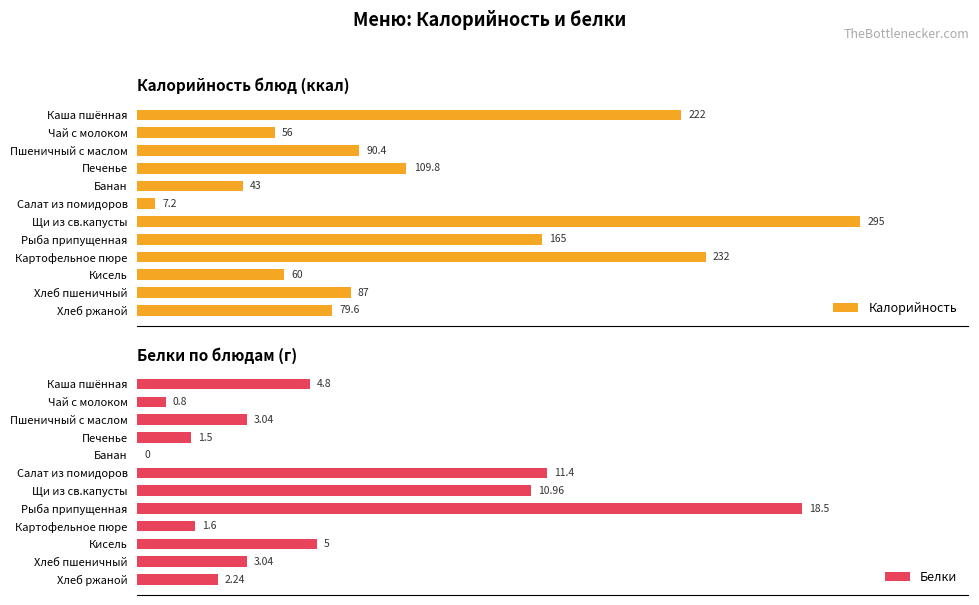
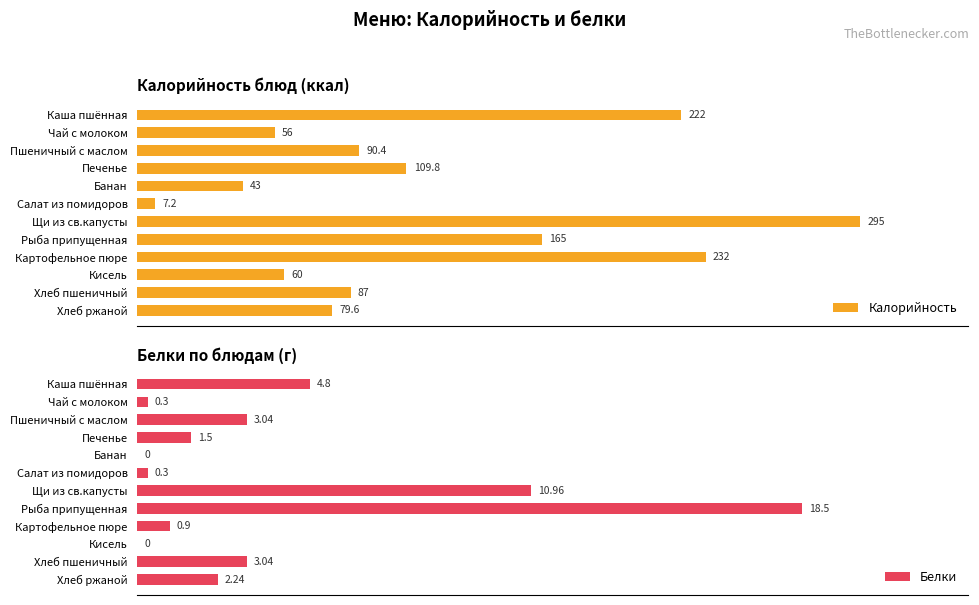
Белки по блюдам (г), Чай с молоком: 0.8 -> 0.3
Белки по блюдам (г), Салат из помидоров: 11.4 -> 0.3
Белки по блюдам (г), Картофельное пюре: 1.6 -> 0.9
Белки по блюдам (г), Кисель: 5 -> 0
